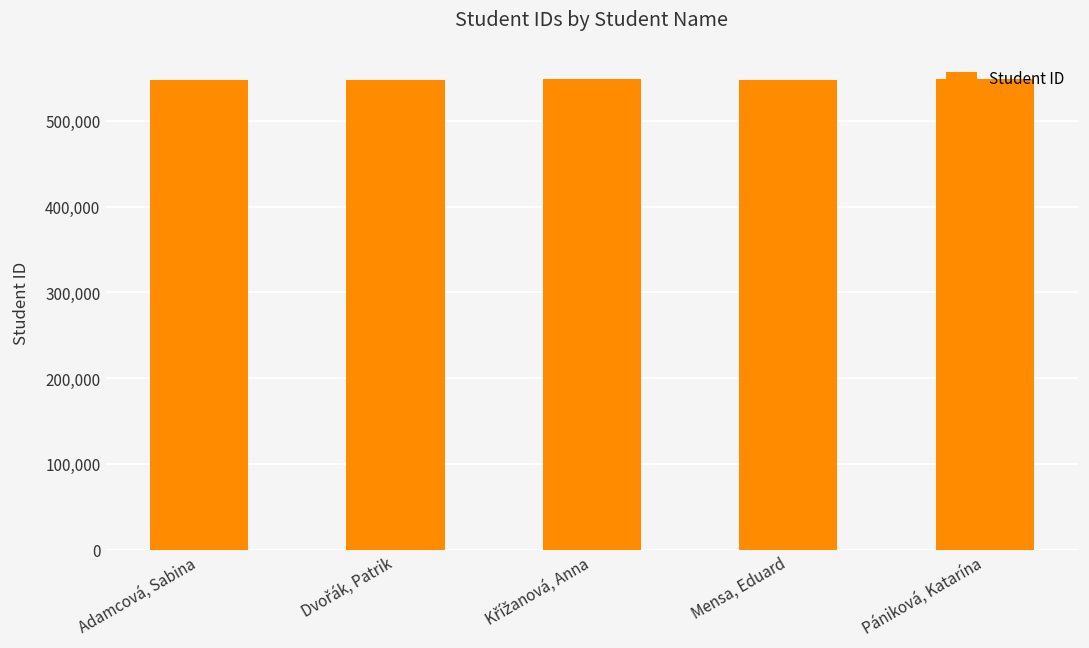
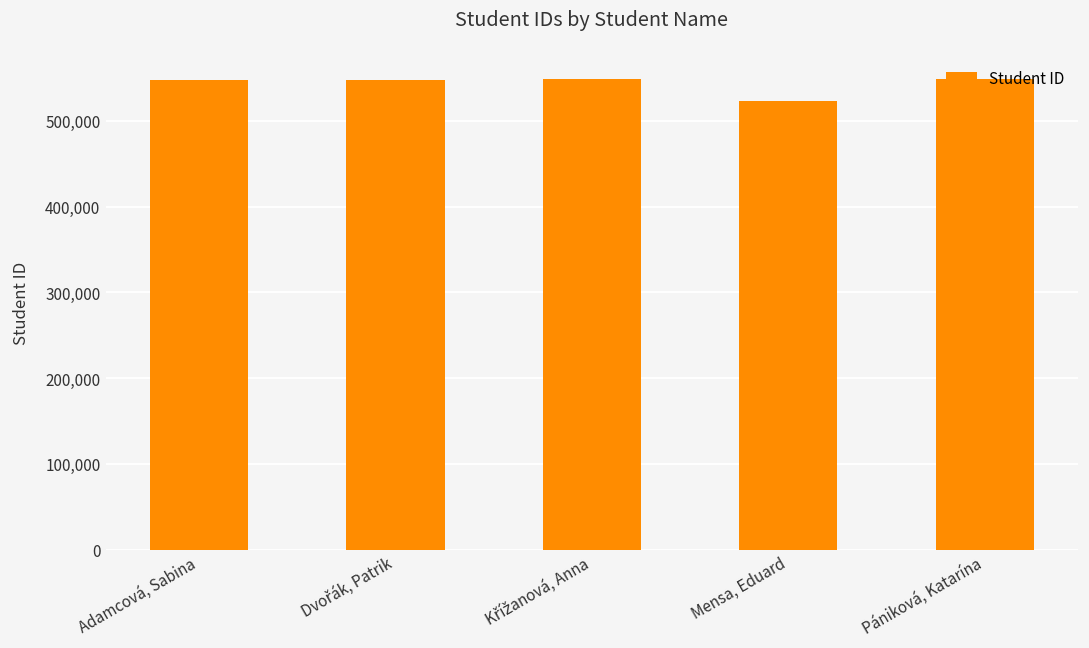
Mensa, Eduard: 550,000 -> 520,000
